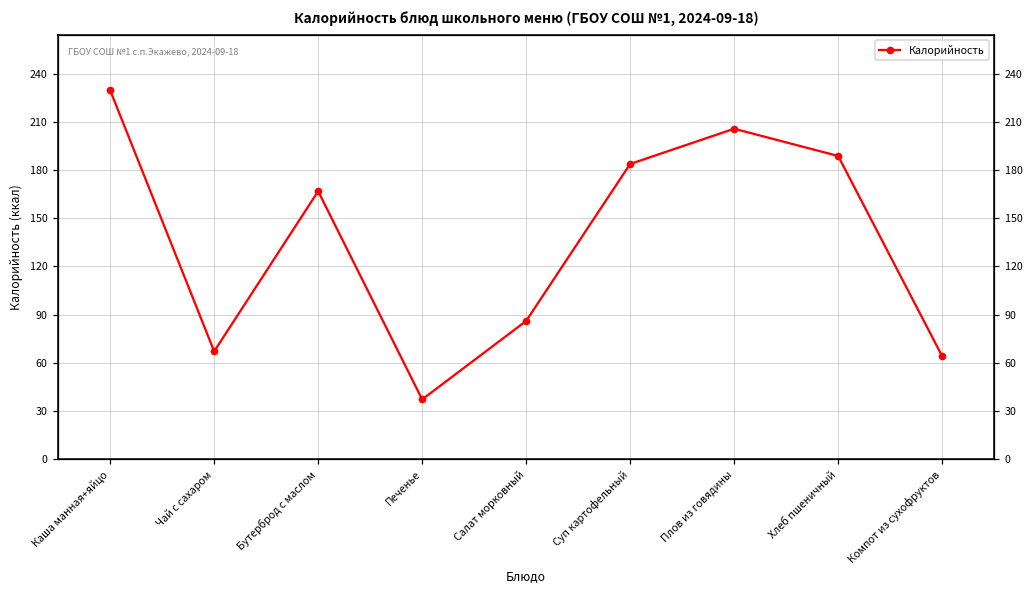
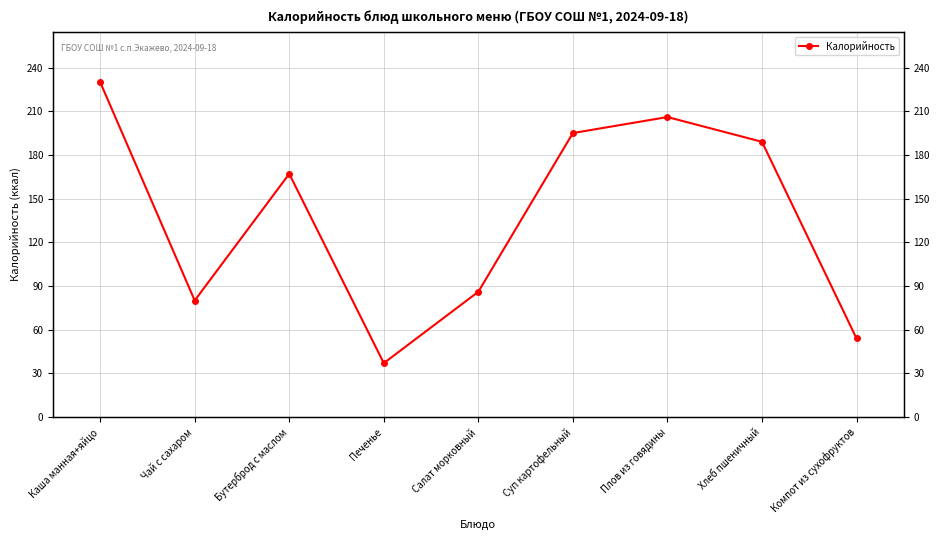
Чай с сахаром: 67 -> 80
Суп картофельный: 184 -> 195
Компот из сухофруктов: 64 -> 54
